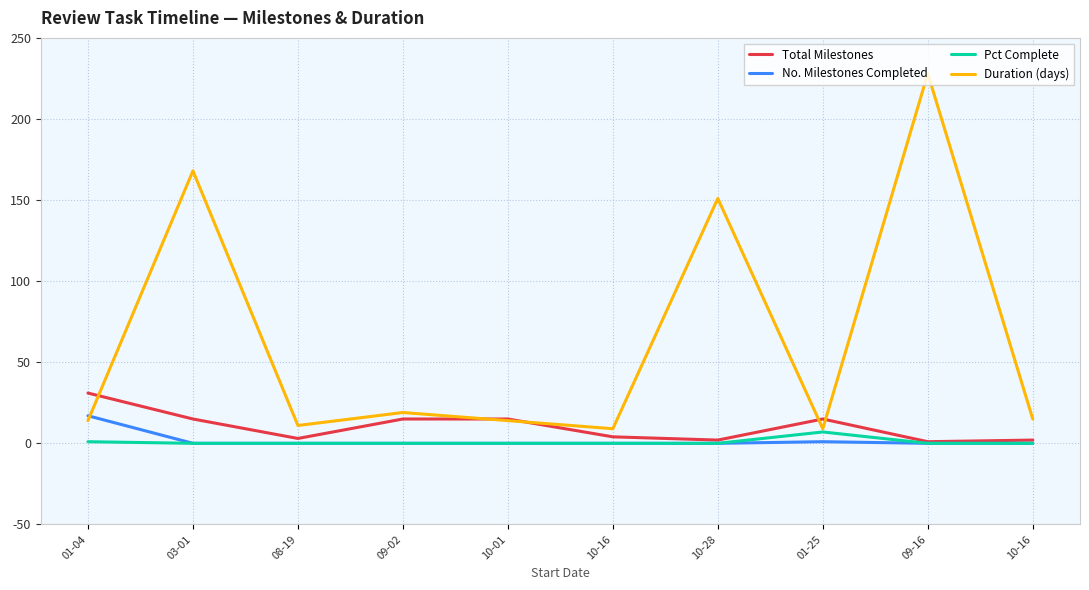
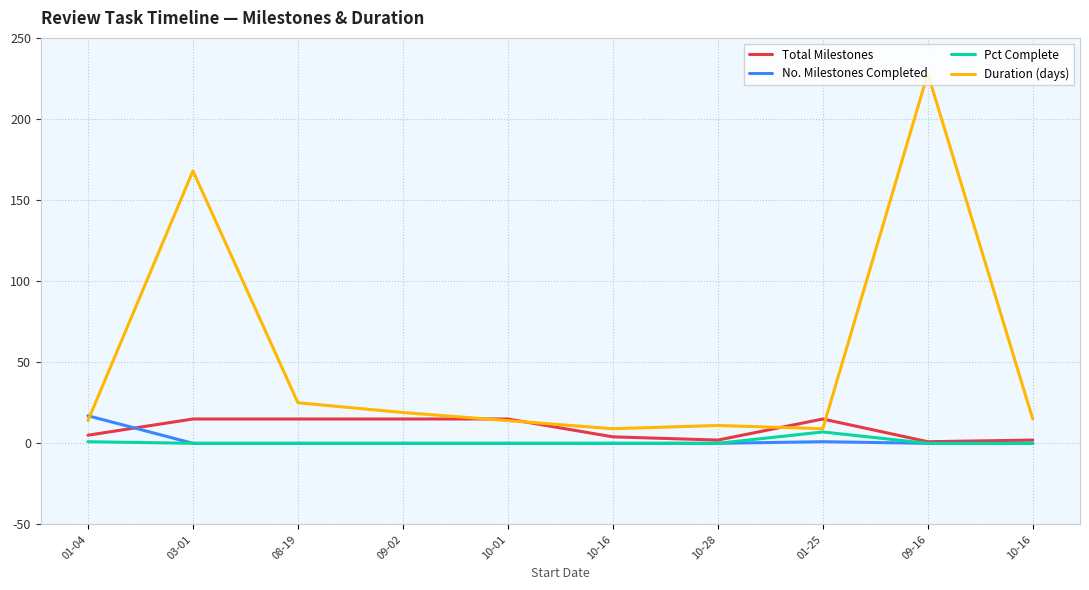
Total Milestones, 01-04: 31 -> 5
Total Milestones, 08-19: 3 -> 15
Duration (days), 08-19: 11 -> 25
Duration (days), 10-28: 151 -> 11
